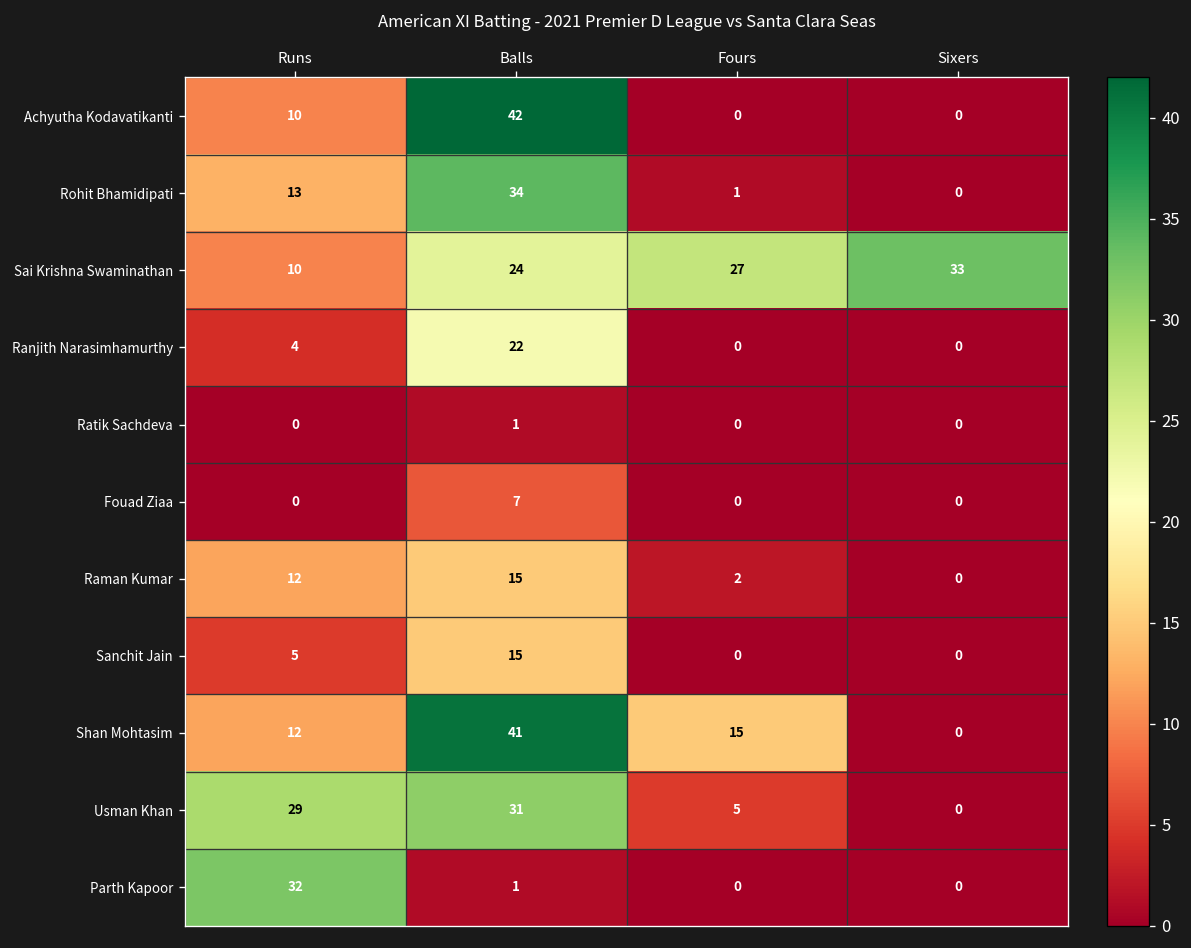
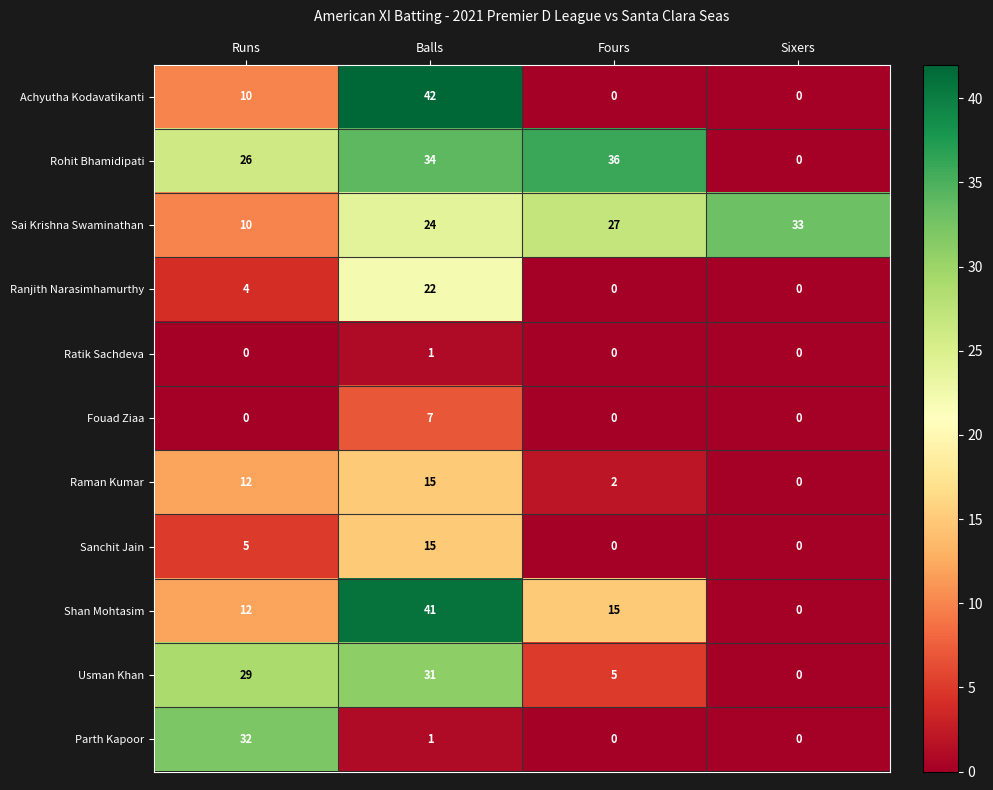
Rohit Bhamidipati, Runs: 13 -> 26
Rohit Bhamidipati, Fours: 1 -> 36
